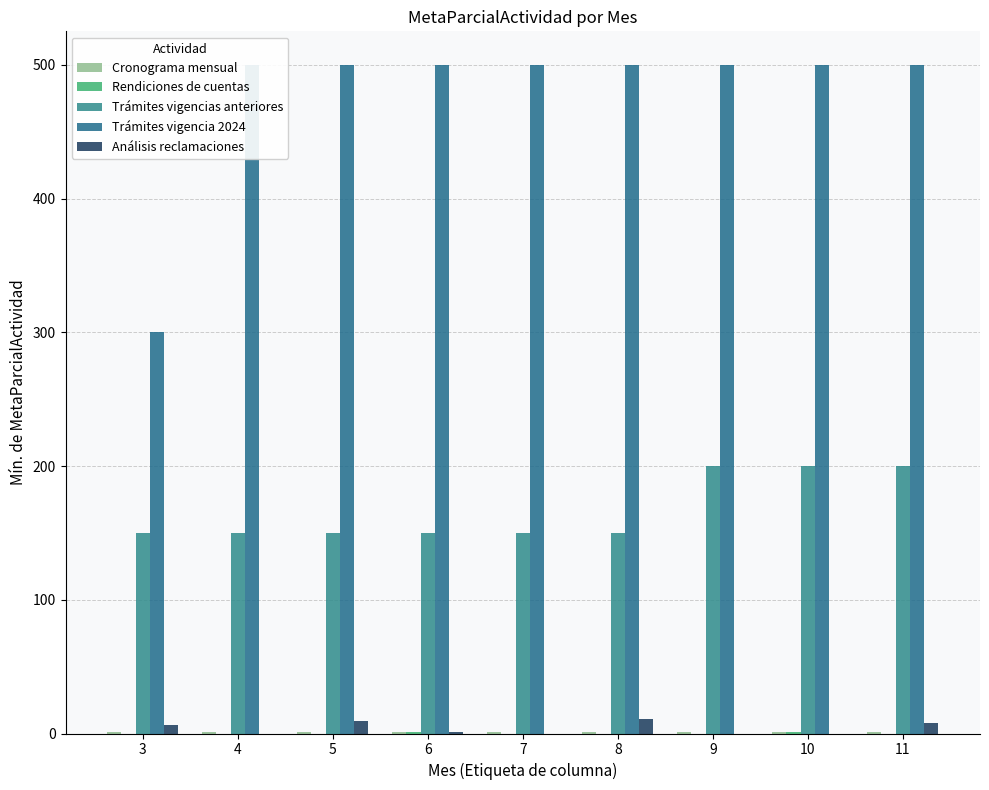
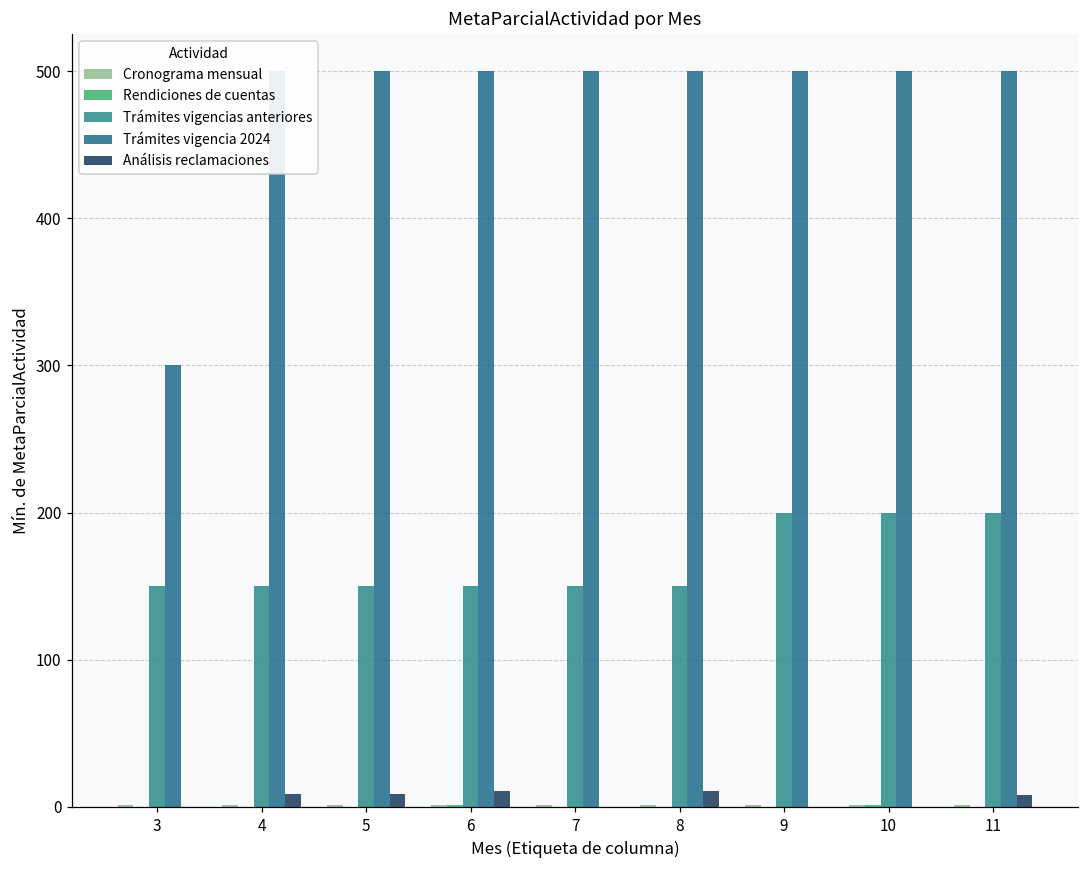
Análisis reclamaciones, 3: 6 -> 0
Análisis reclamaciones, 4: 0 -> 9
Análisis reclamaciones, 6: 1 -> 11
